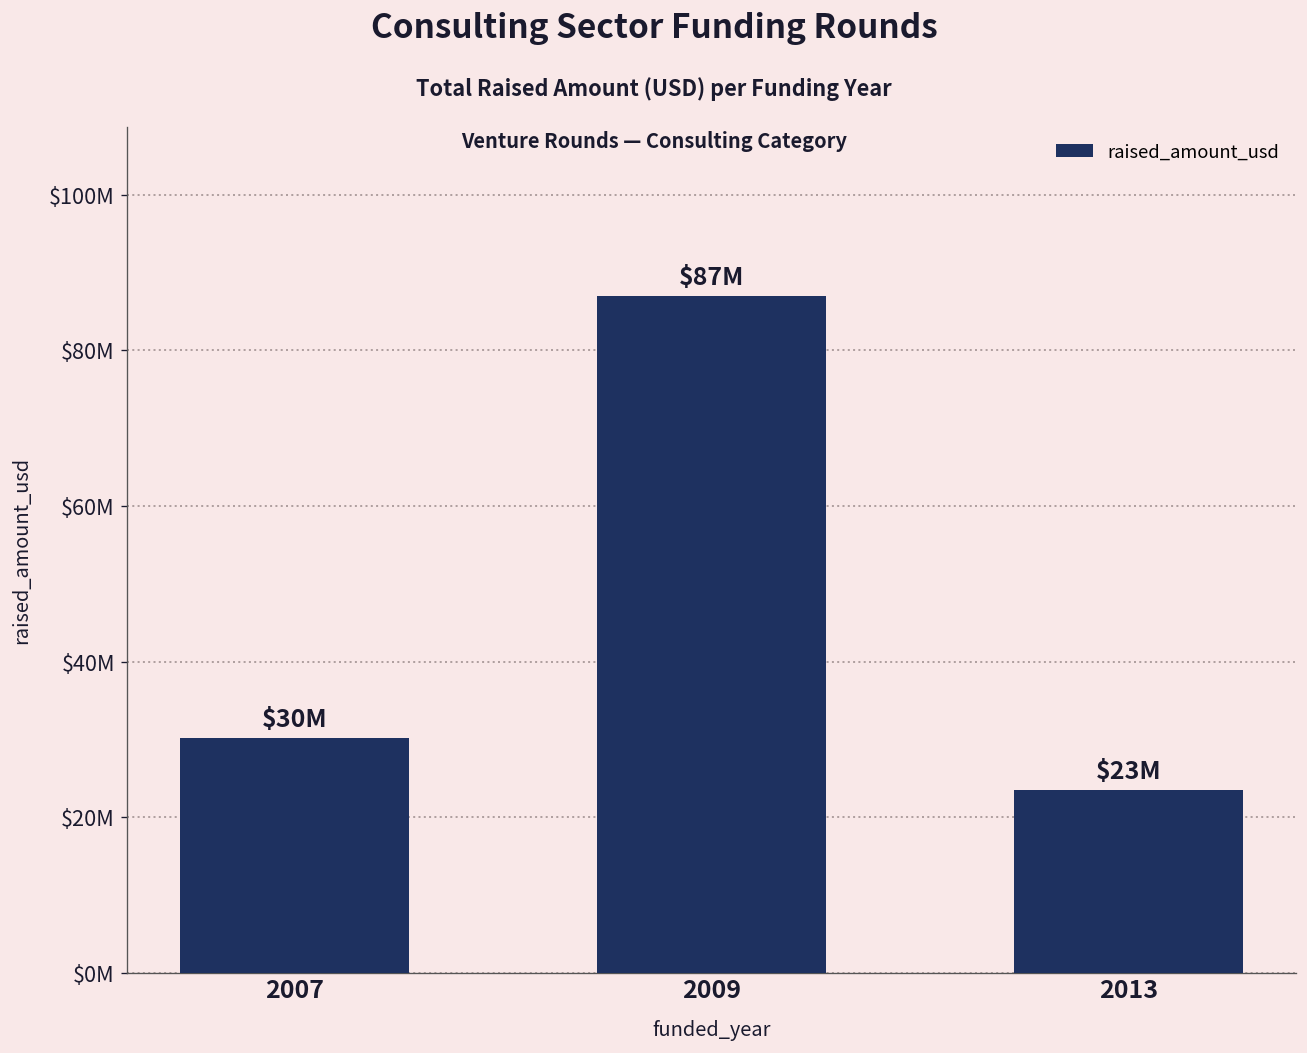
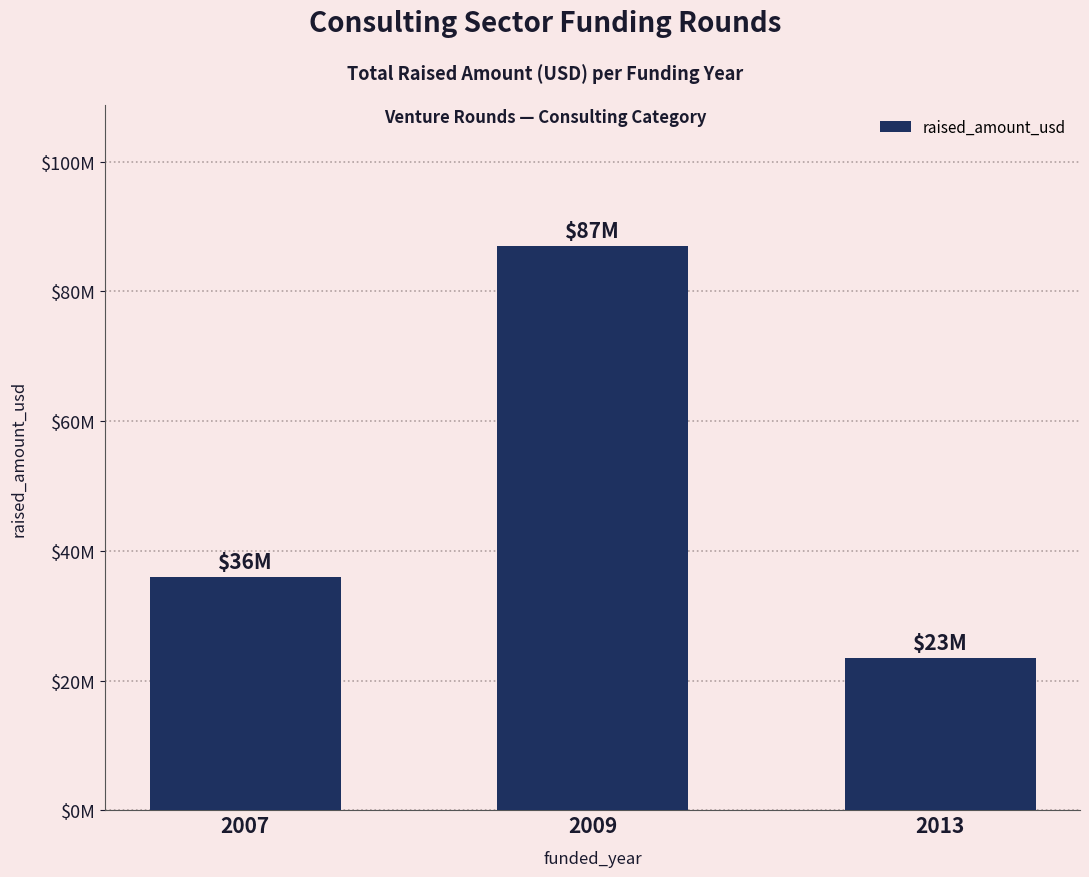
2007: $30M -> $36M
